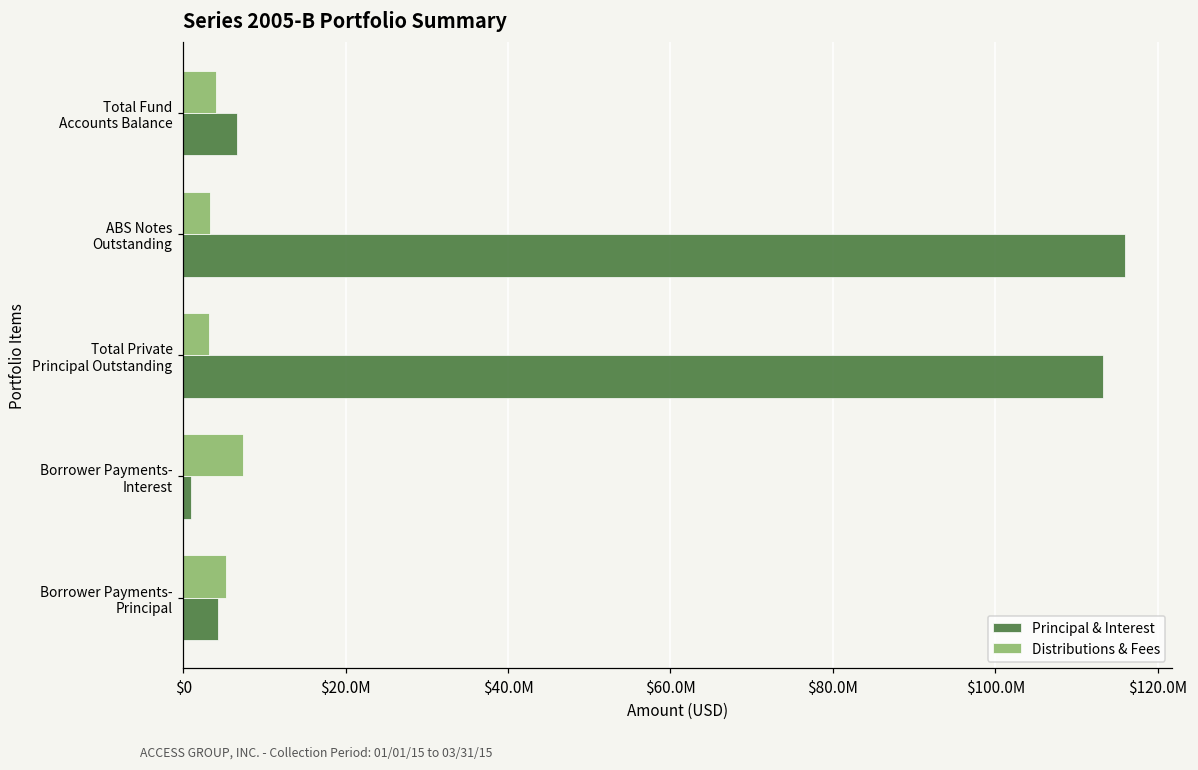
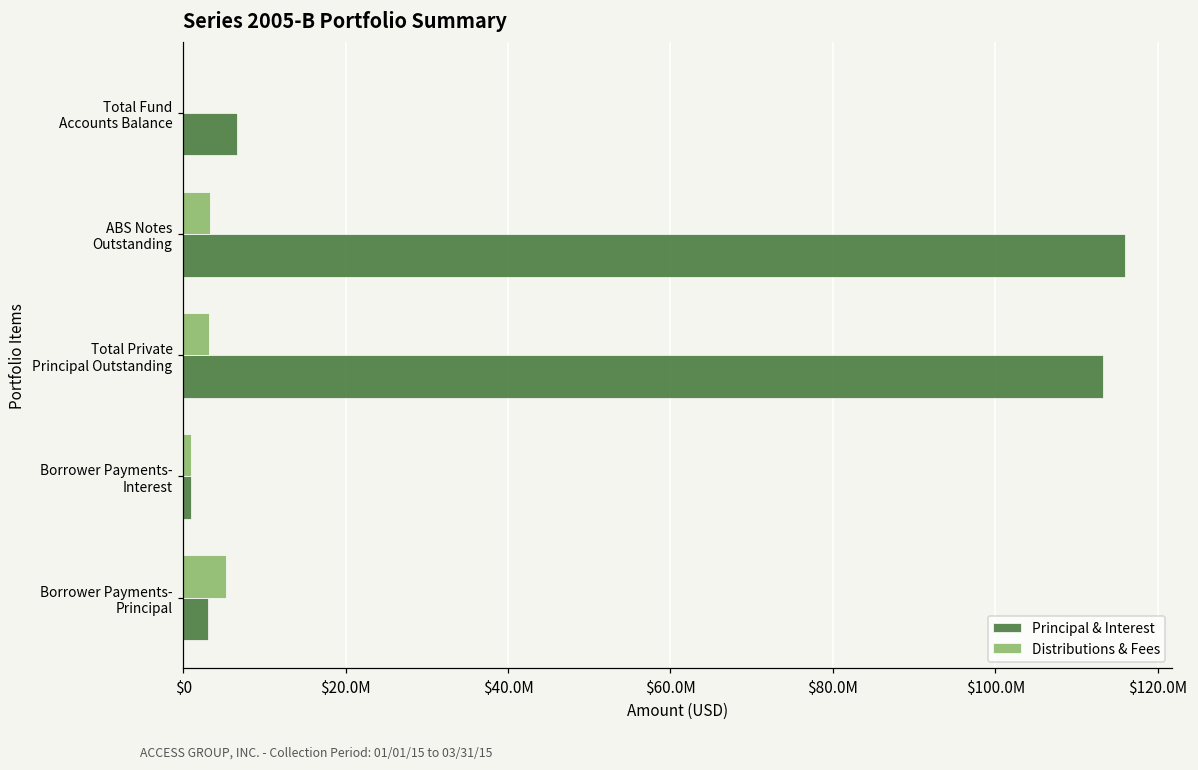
Distributions & Fees, Total Fund Accounts Balance: $4000000 -> $0
Distributions & Fees, Borrower Payments- Interest: $7000000 -> $1000000
Principal & Interest, Borrower Payments- Principal: $4000000 -> $3000000
